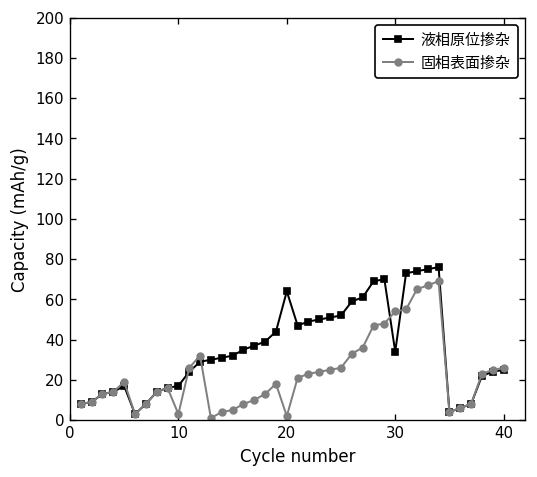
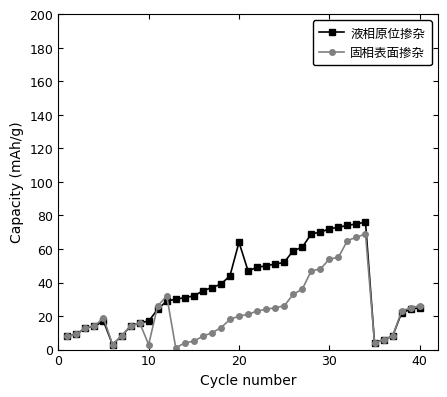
固相表面掺杂, 20: 2 -> 20
液相原位掺杂, 30: 34 -> 72
